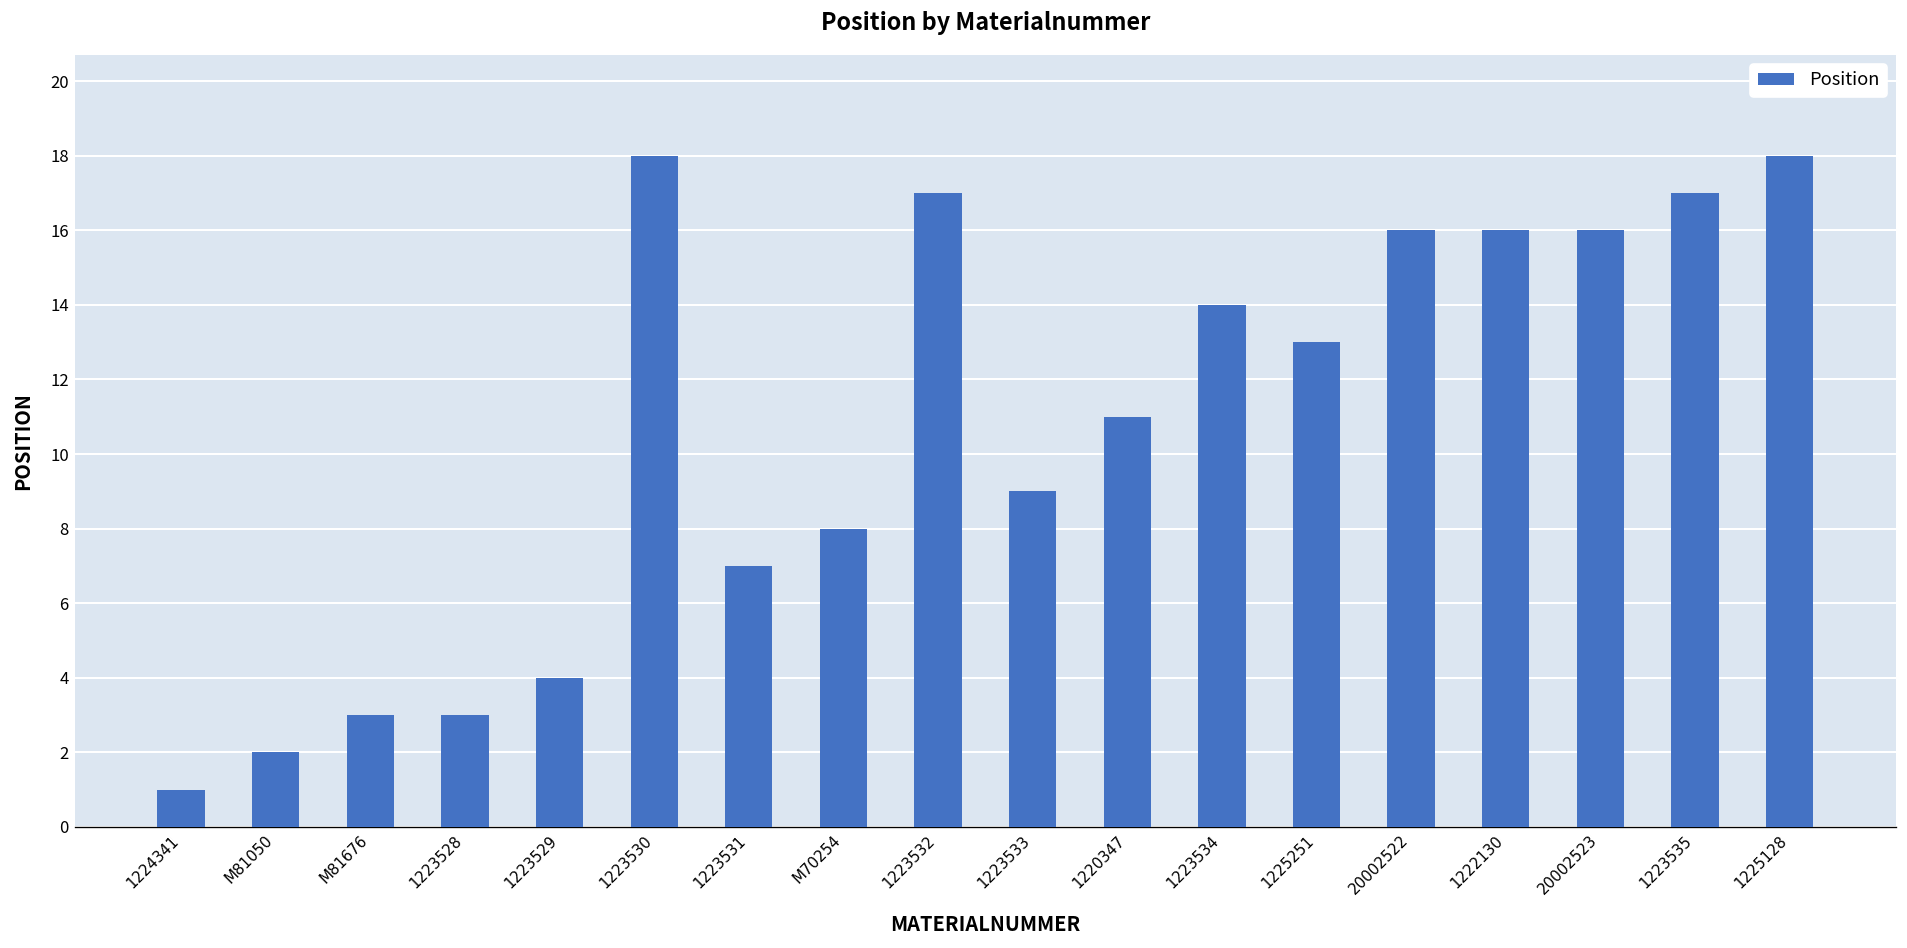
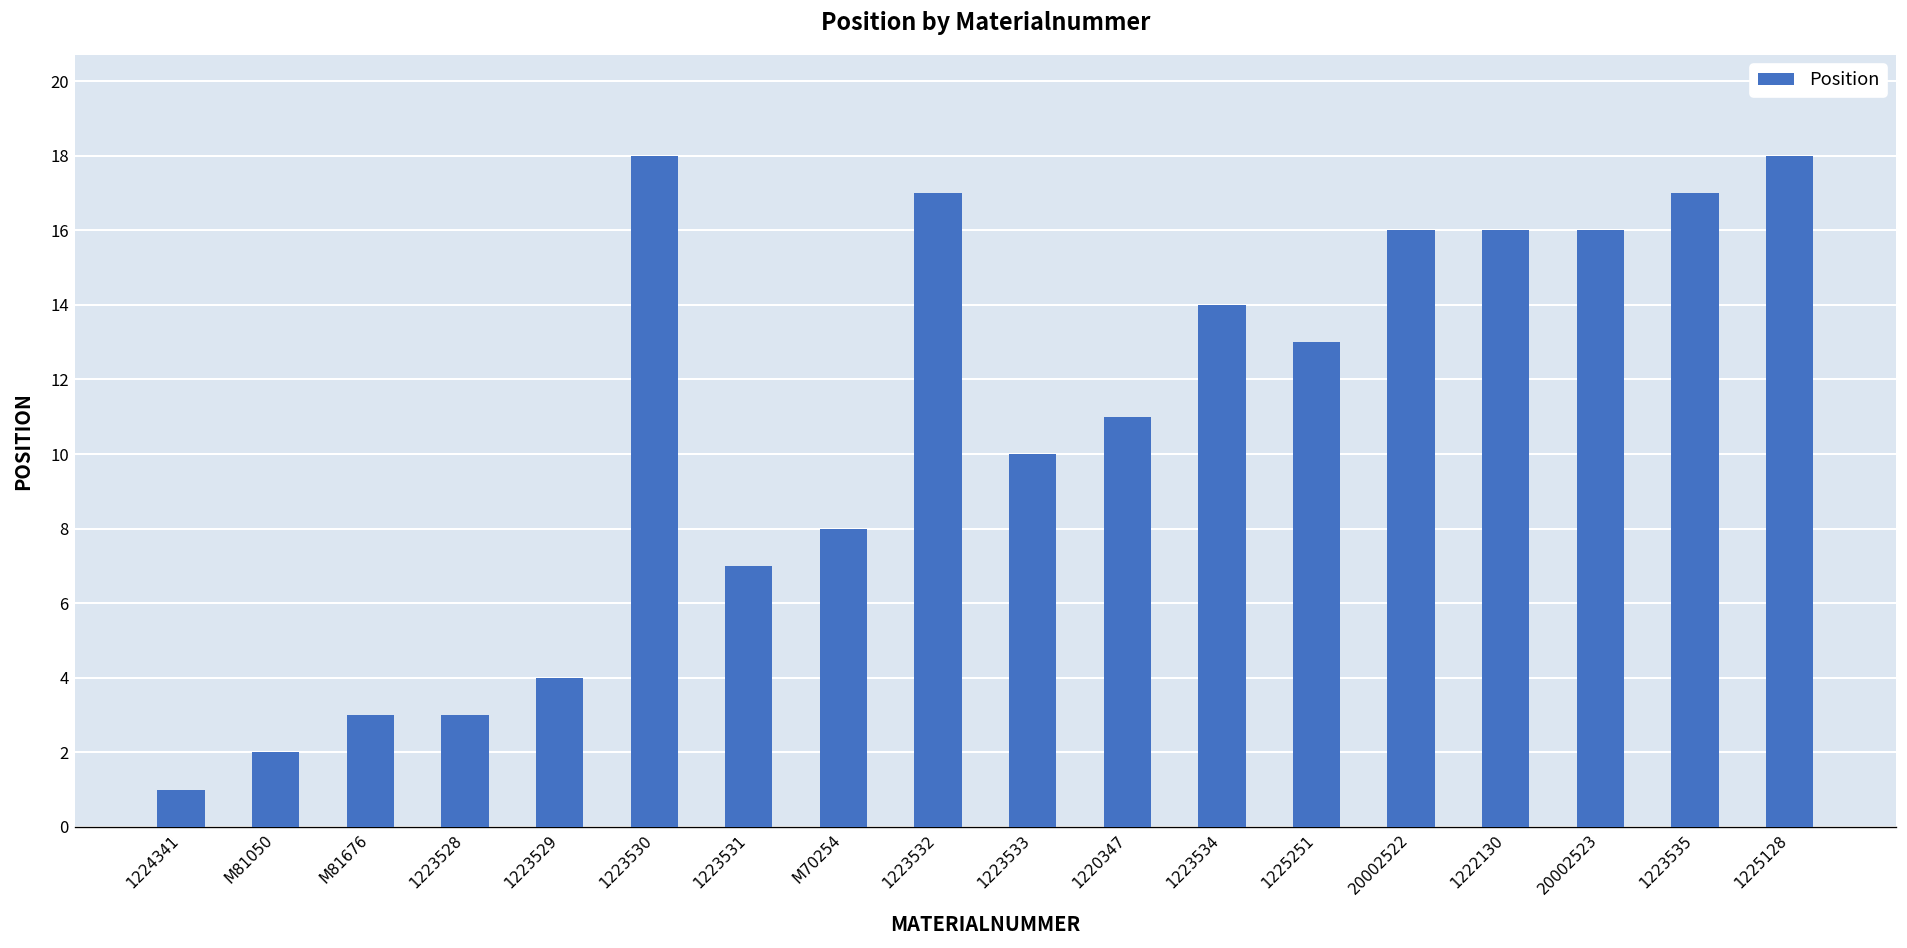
1223533: 9 -> 10
